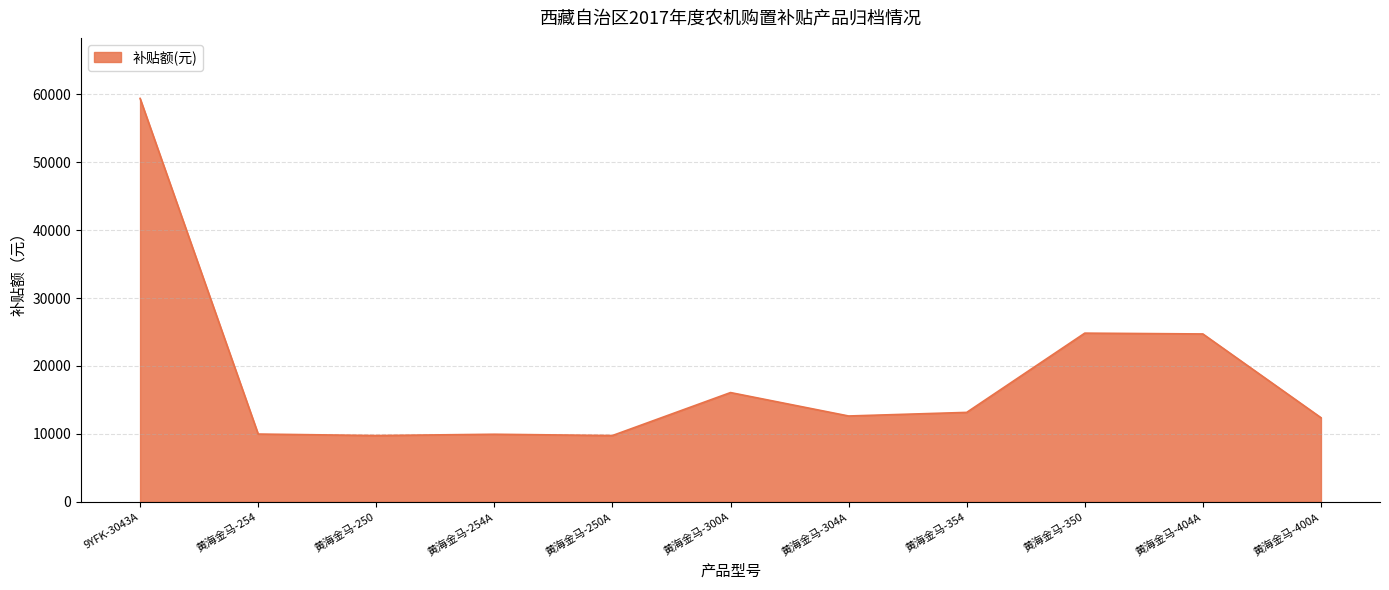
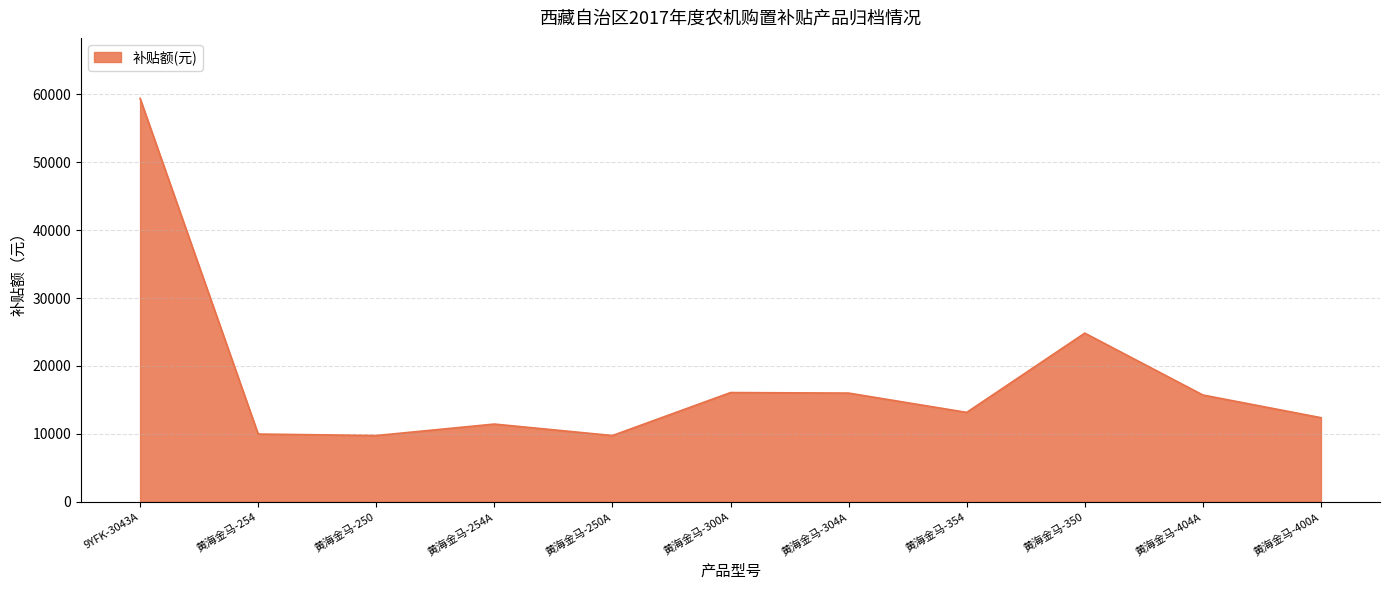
黄海金马-254A: 10000 -> 11000
黄海金马-304A: 13000 -> 16000
黄海金马-404A: 25000 -> 16000
